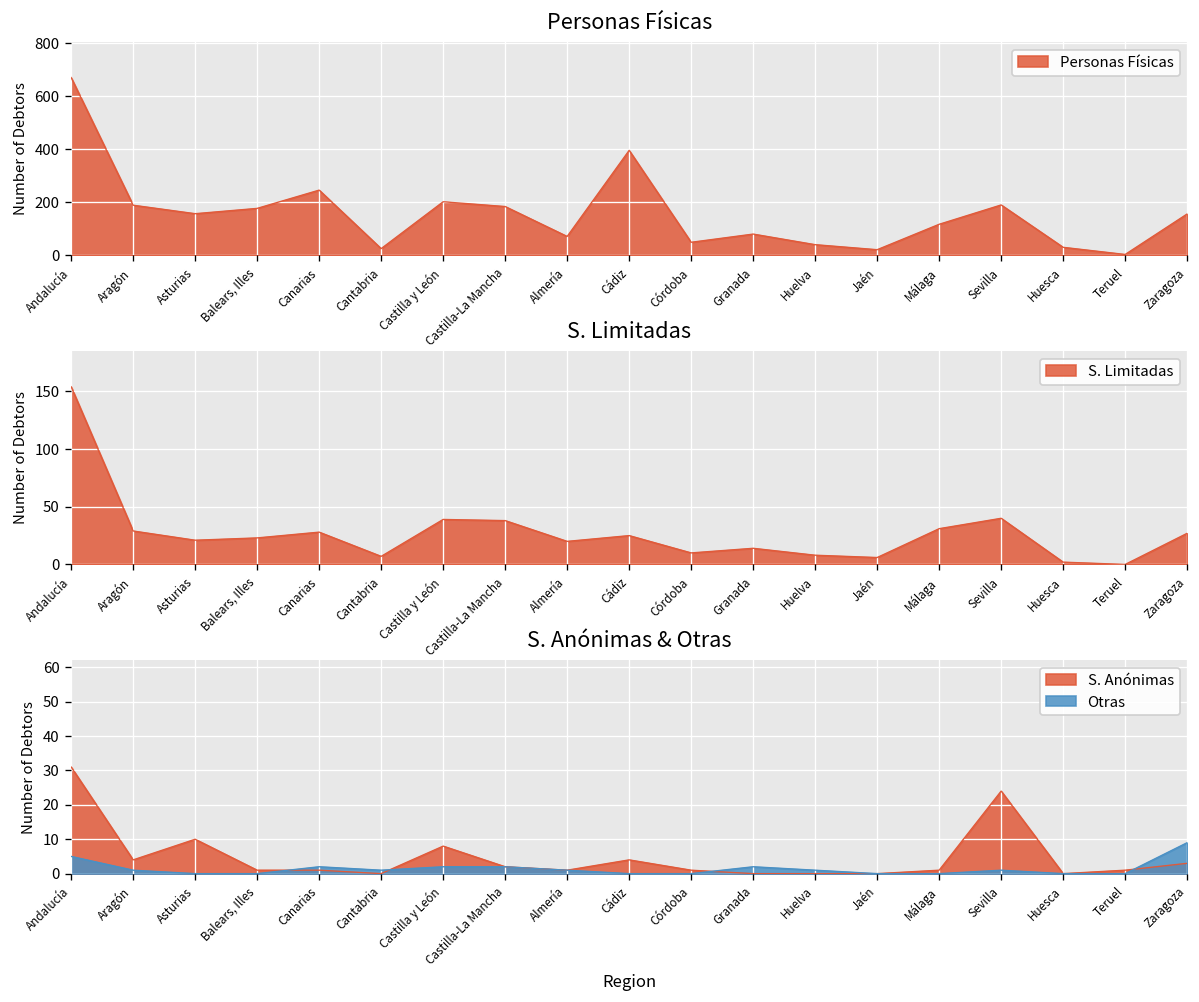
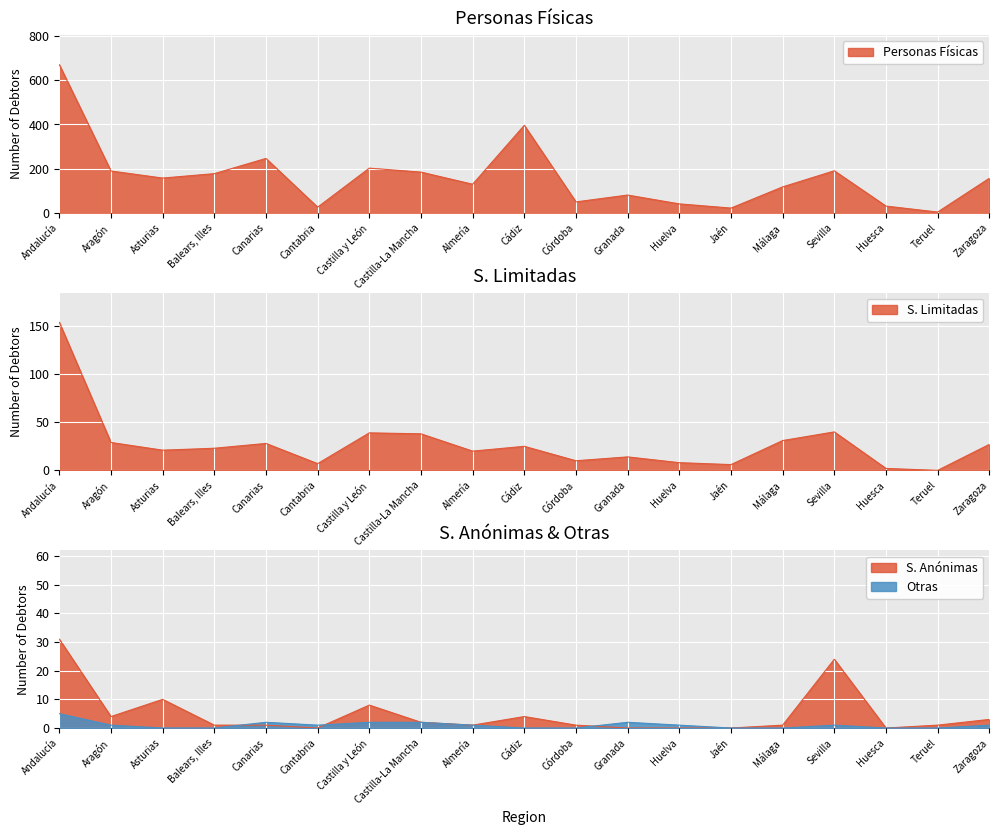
Personas Físicas, Almería: 70 -> 130
S. Anónimas & Otras, Otras, Zaragoza: 9 -> 1
